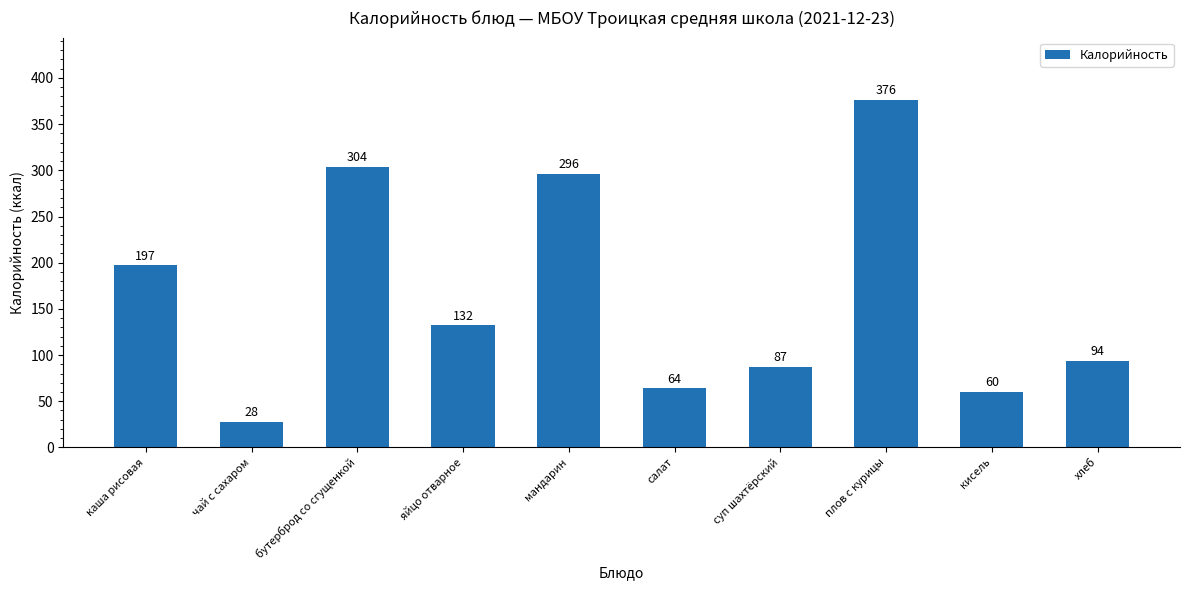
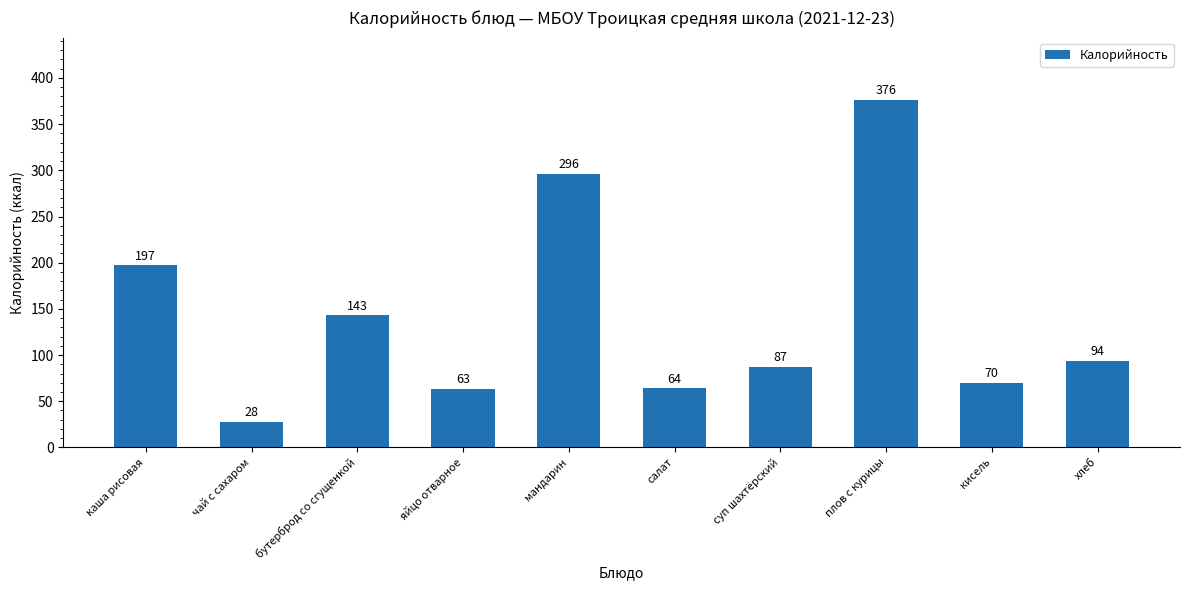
бутерброд со сгущенкой: 304 -> 143
яйцо отварное: 132 -> 63
кисель: 60 -> 70
